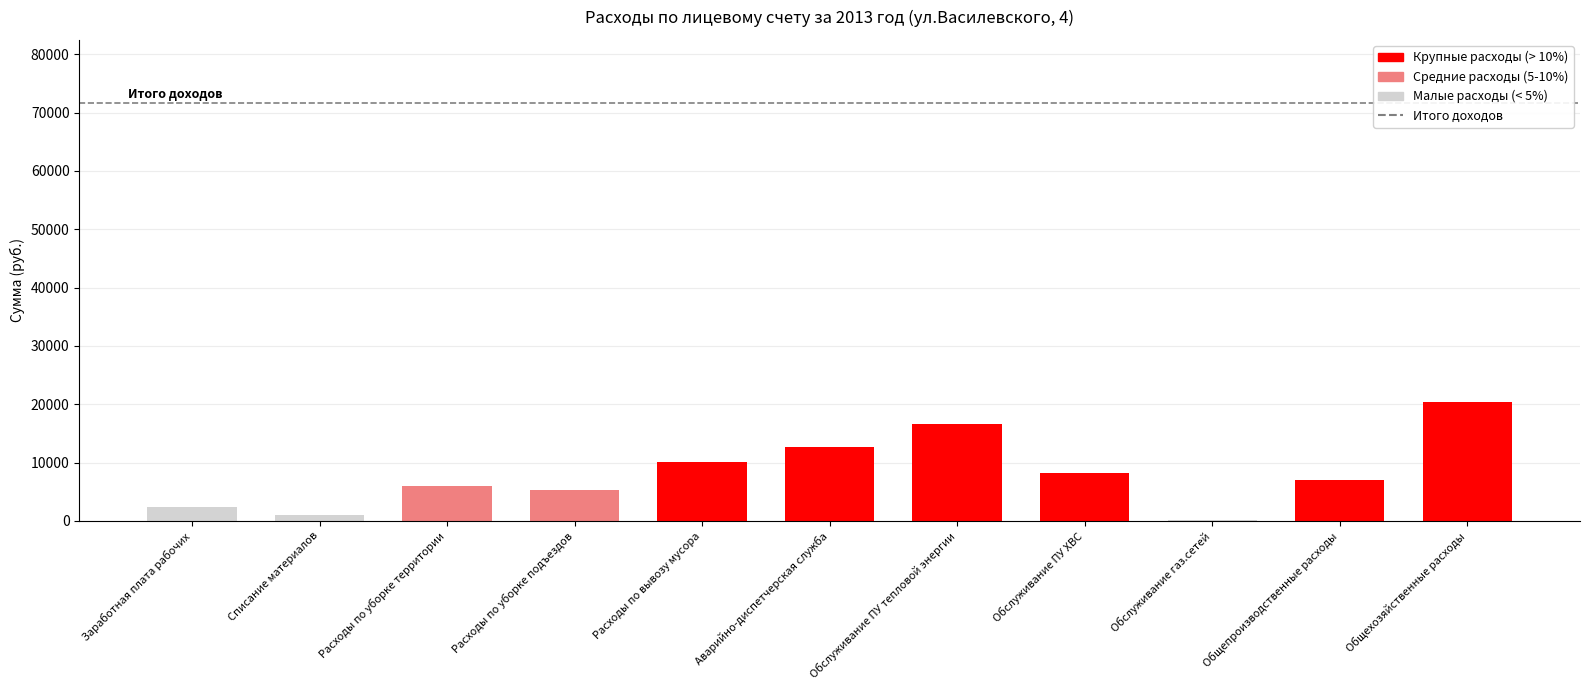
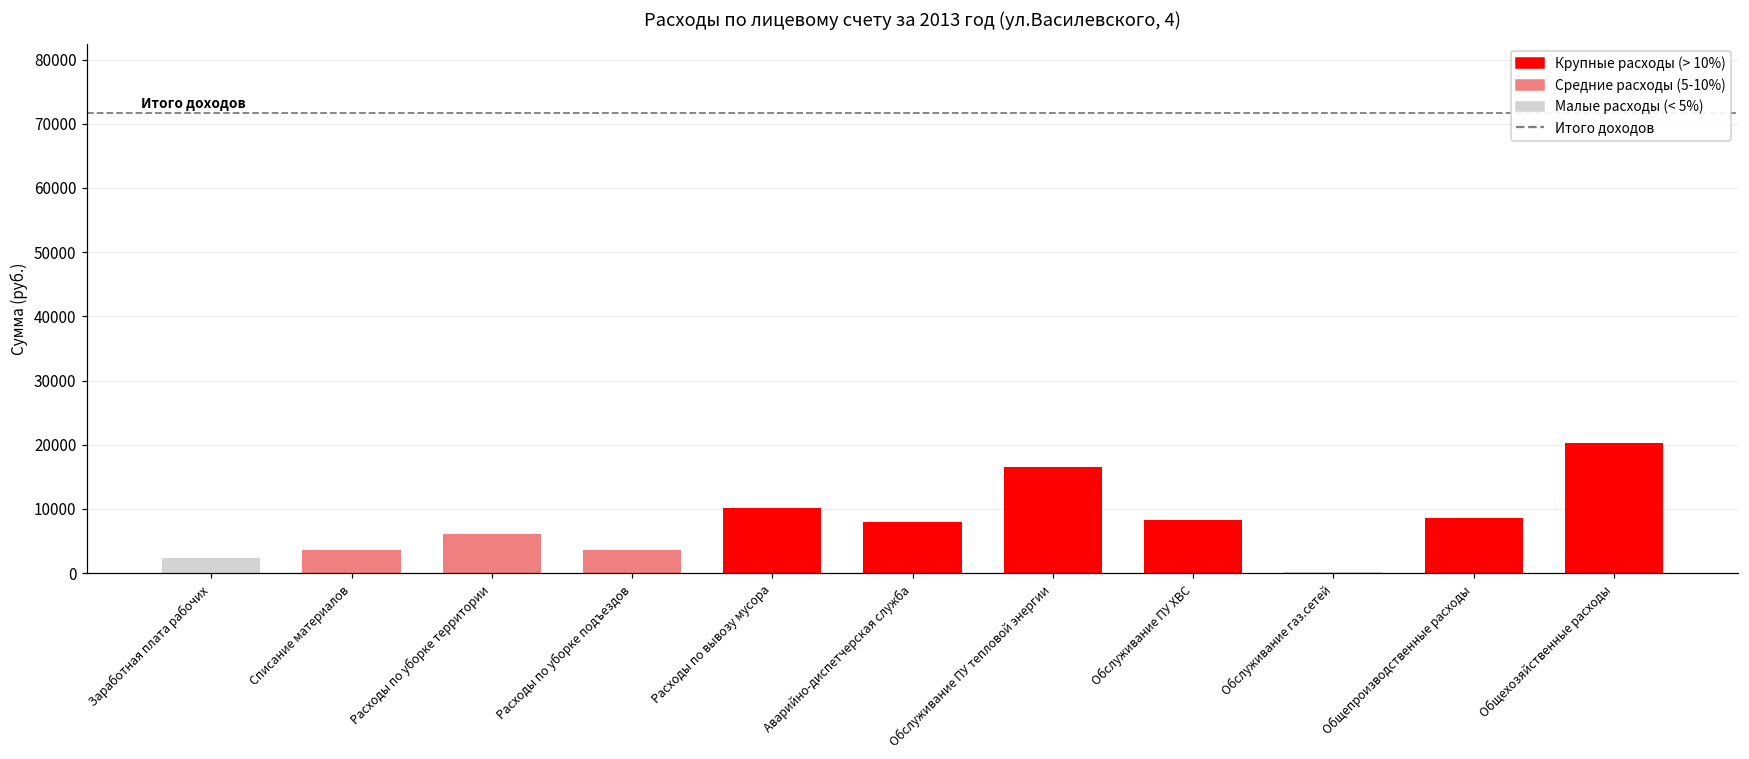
Списание материалов: 1000 -> 4000
Расходы по уборке подъездов: 5000 -> 4000
Аварийно-диспетчерская служба: 13000 -> 8000
Общепроизводственные расходы: 7000 -> 9000
